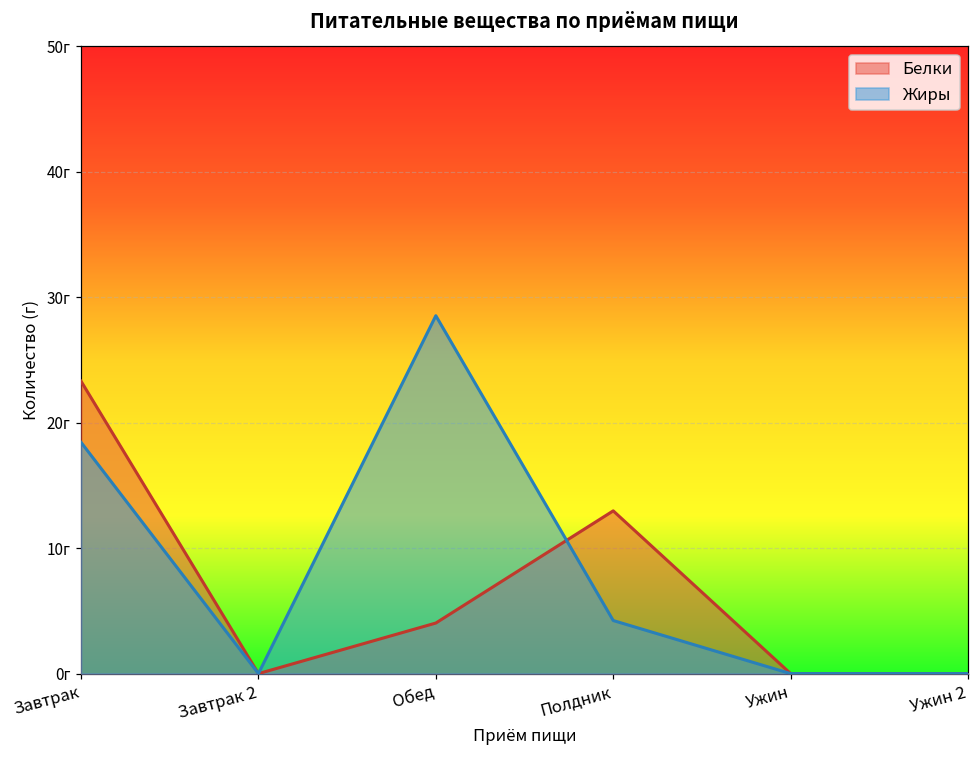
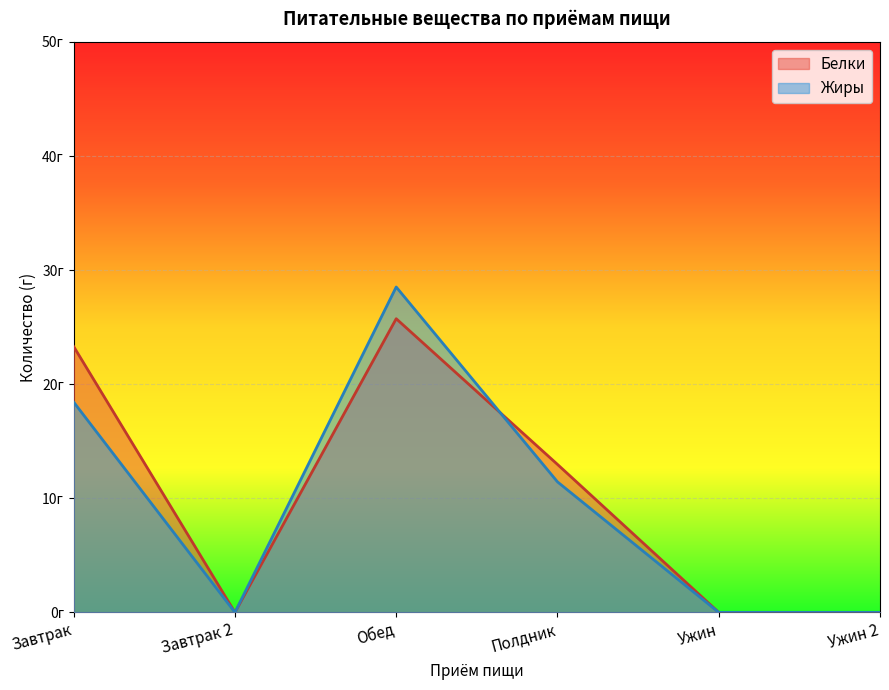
Белки, Обед: 4.0г -> 25.7г
Жиры, Полдник: 4.2г -> 11.4г
